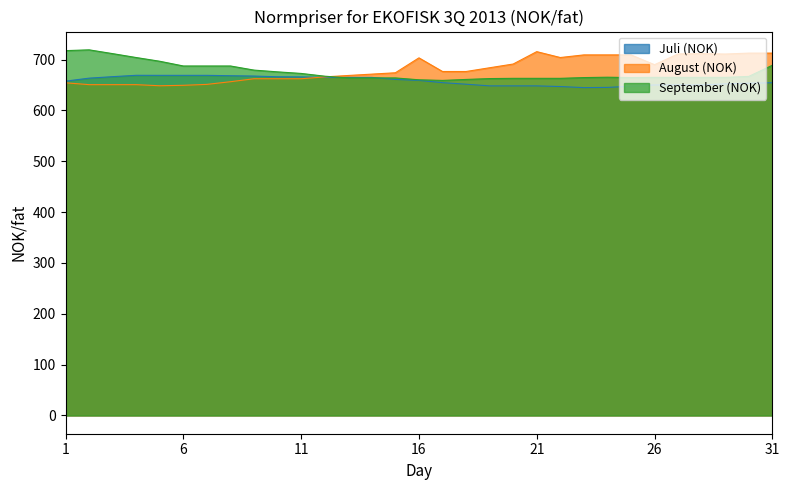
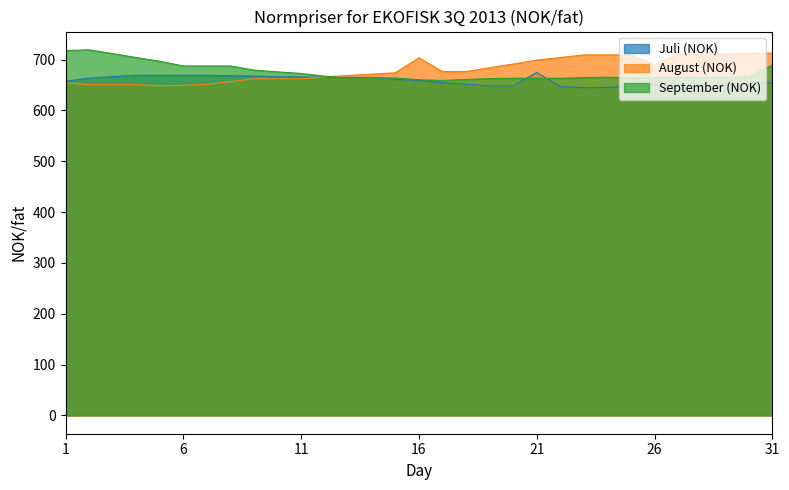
Juli (NOK), 21: 650 -> 670
August (NOK), 21: 720 -> 700
